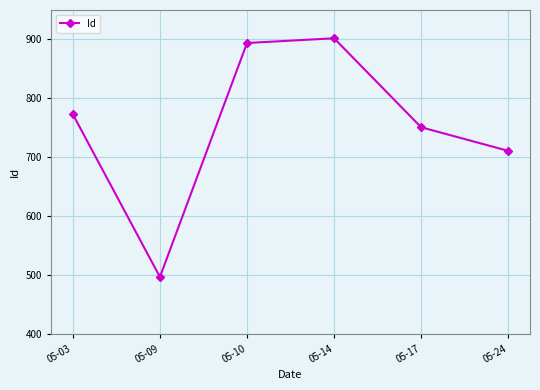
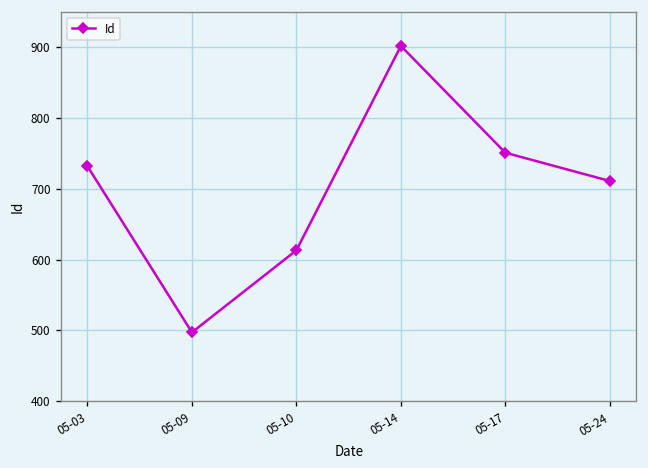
05-03: 770 -> 730
05-10: 890 -> 610
